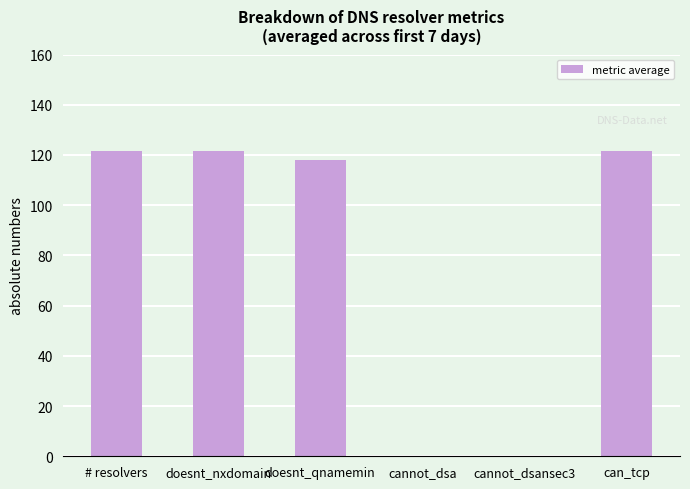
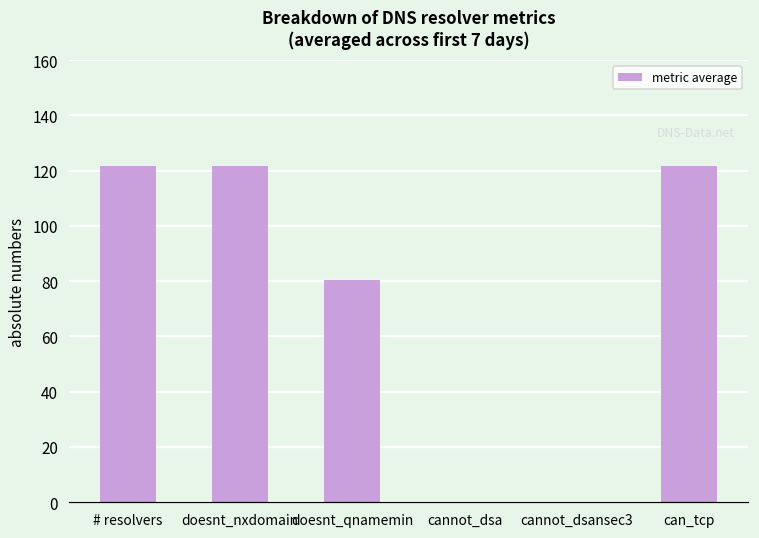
doesnt_qnamemin: 118 -> 80
